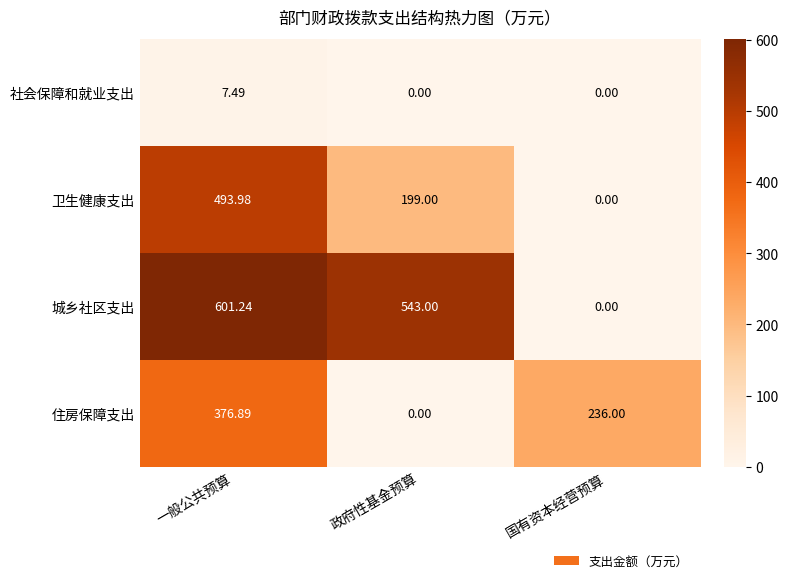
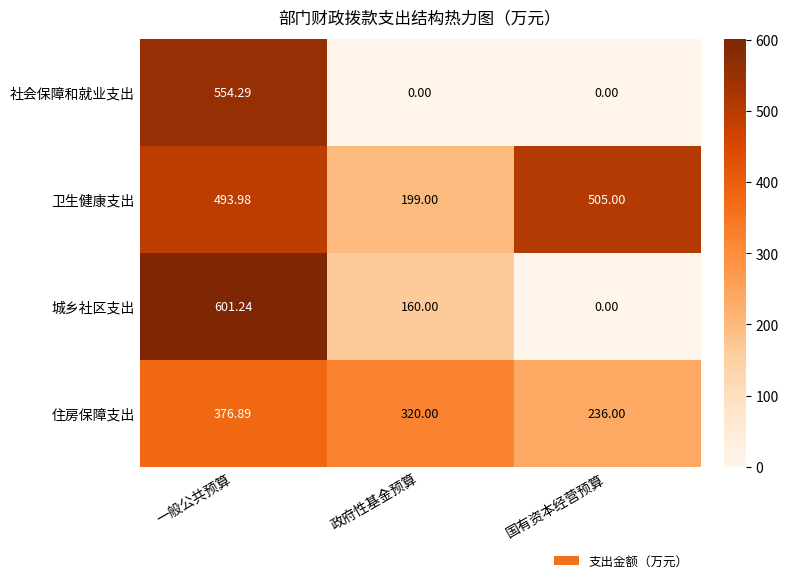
社会保障和就业支出, 一般公共预算: 7.49 -> 554.29
卫生健康支出, 国有资本经营预算: 0.00 -> 505.00
城乡社区支出, 政府性基金预算: 543.00 -> 160.00
住房保障支出, 政府性基金预算: 0.00 -> 320.00
